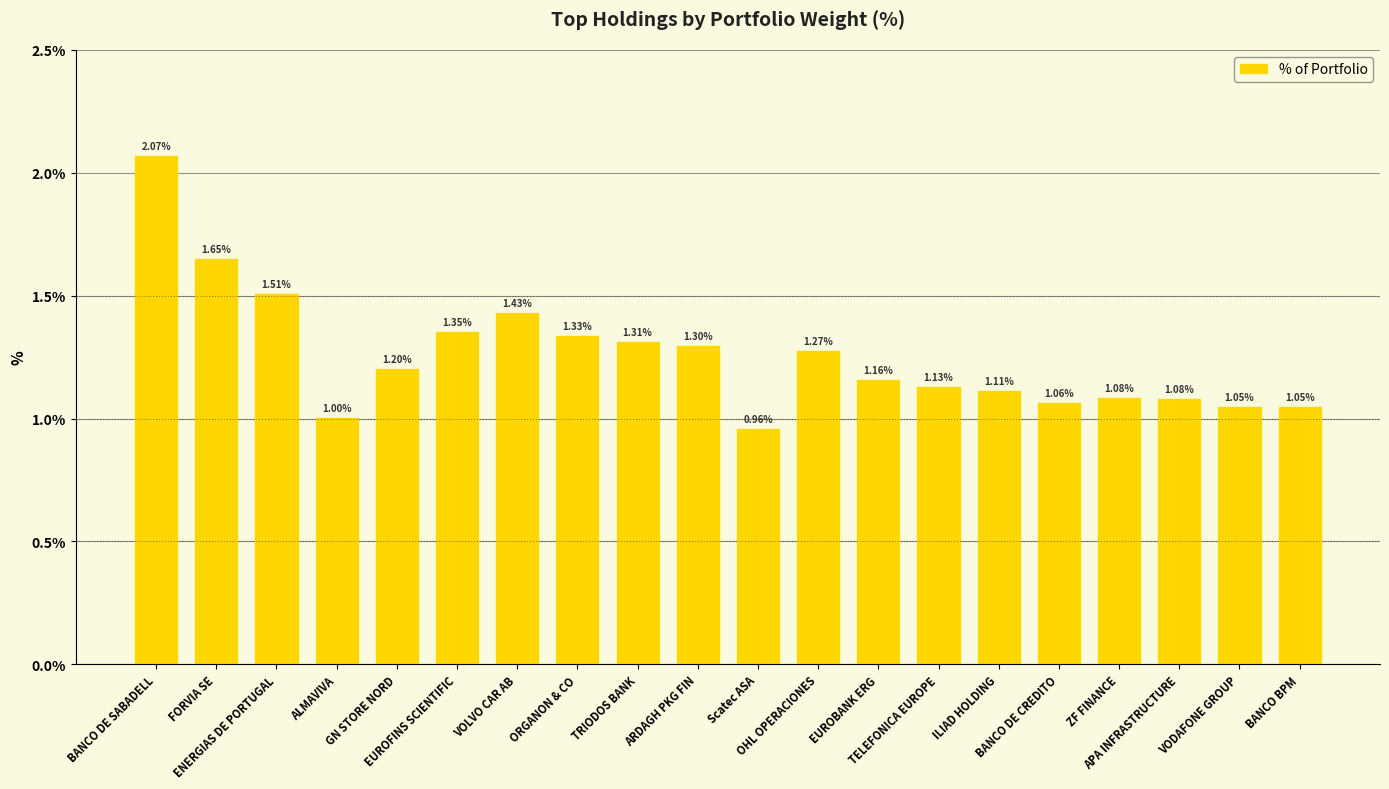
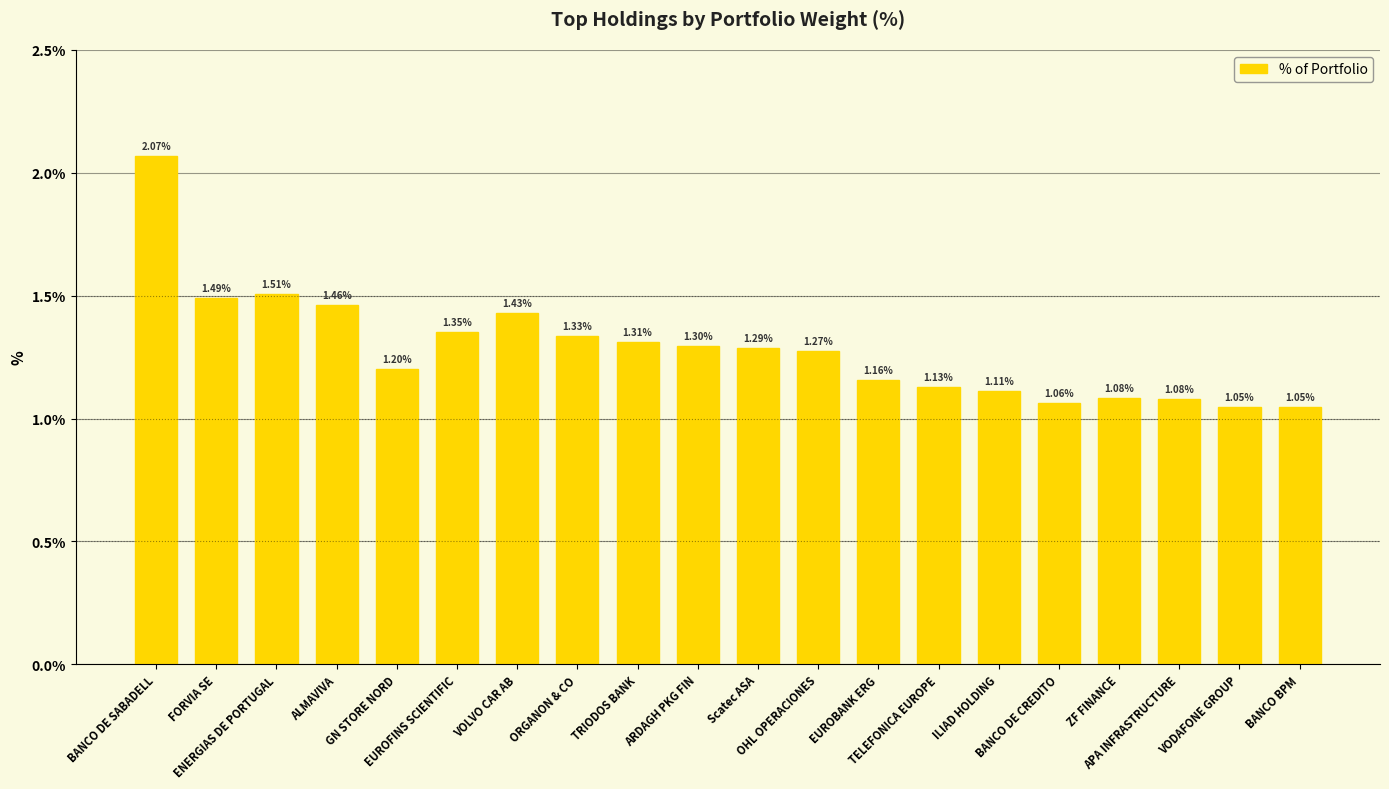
FORVIA SE: 1.65% -> 1.49%
ALMAVIVA: 1.00% -> 1.46%
Scatec ASA: 0.96% -> 1.29%
